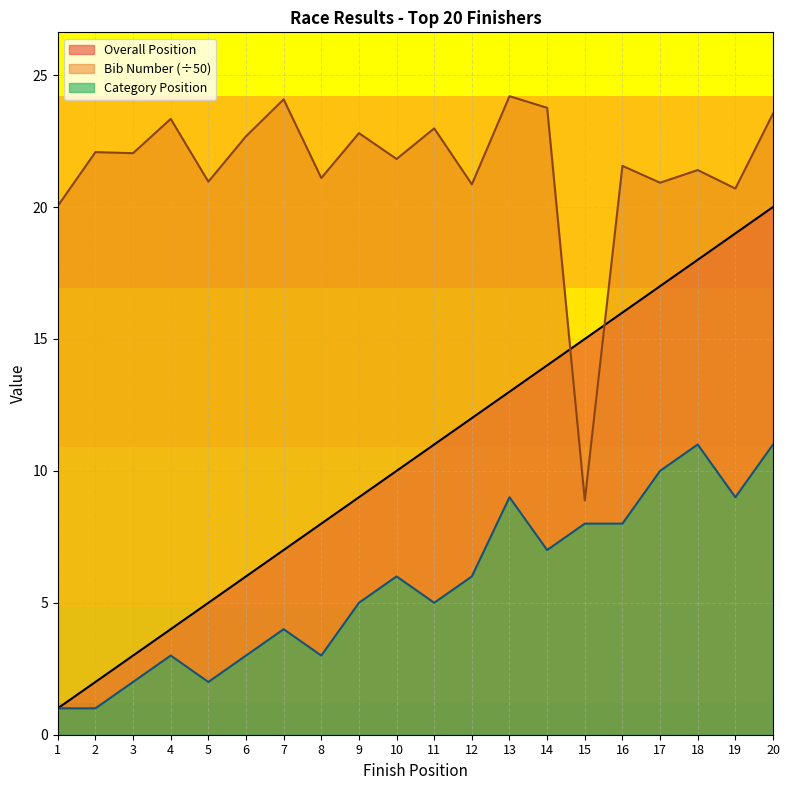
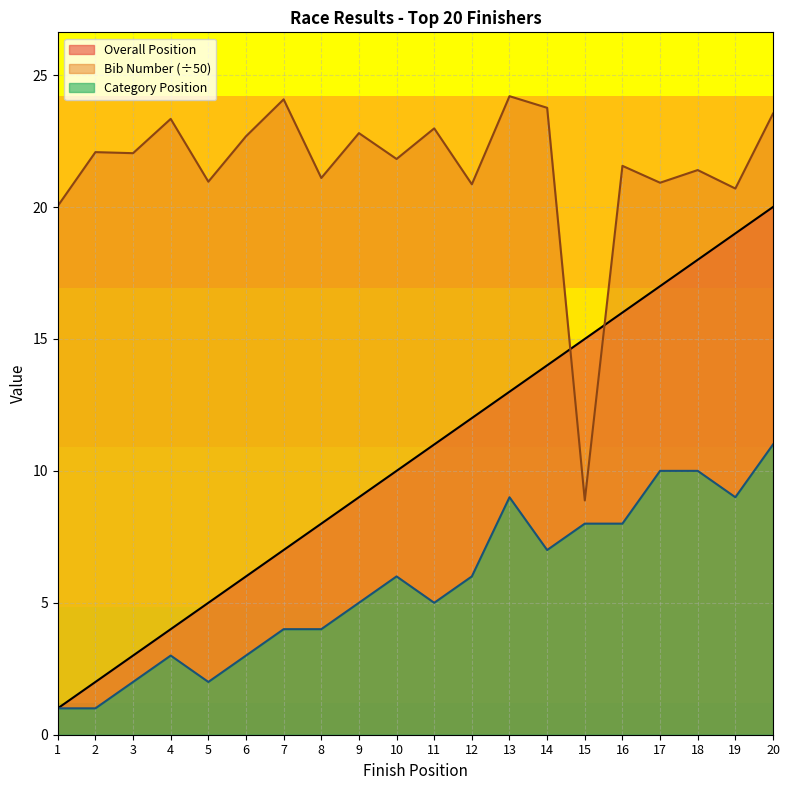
Category Position, 8: 3 -> 4
Category Position, 18: 11 -> 10
